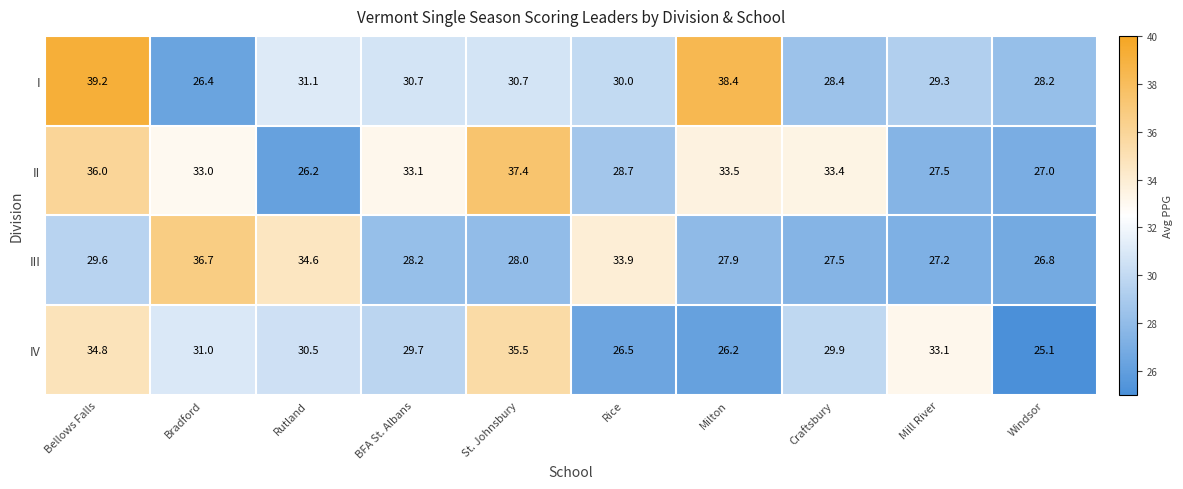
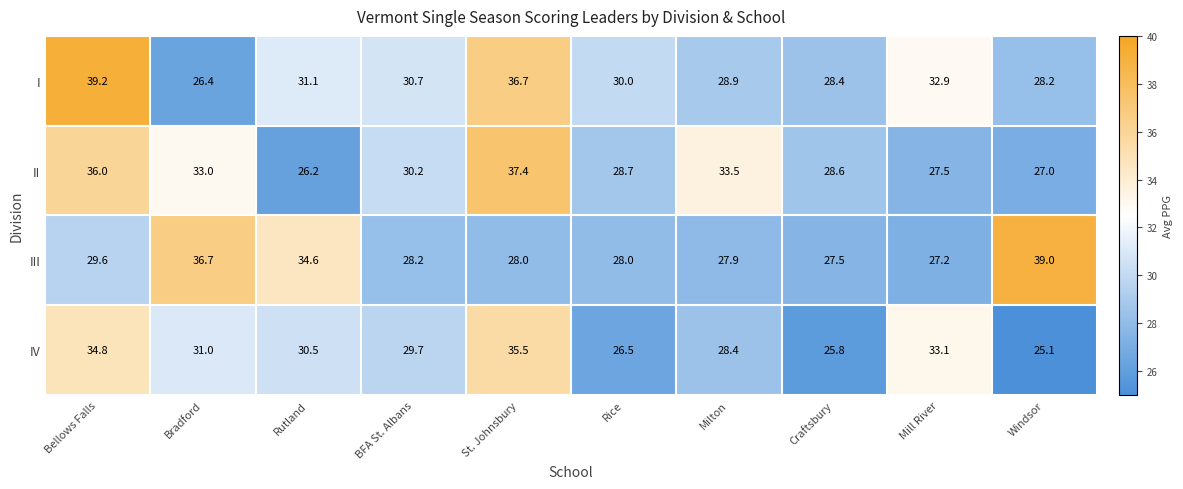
I, St. Johnsbury: 30.7 -> 36.7
I, Milton: 38.4 -> 28.9
I, Mill River: 29.3 -> 32.9
II, BFA St. Albans: 33.1 -> 30.2
II, Craftsbury: 33.4 -> 28.6
III, Rice: 33.9 -> 28.0
III, Windsor: 26.8 -> 39.0
IV, Milton: 26.2 -> 28.4
IV, Craftsbury: 29.9 -> 25.8
